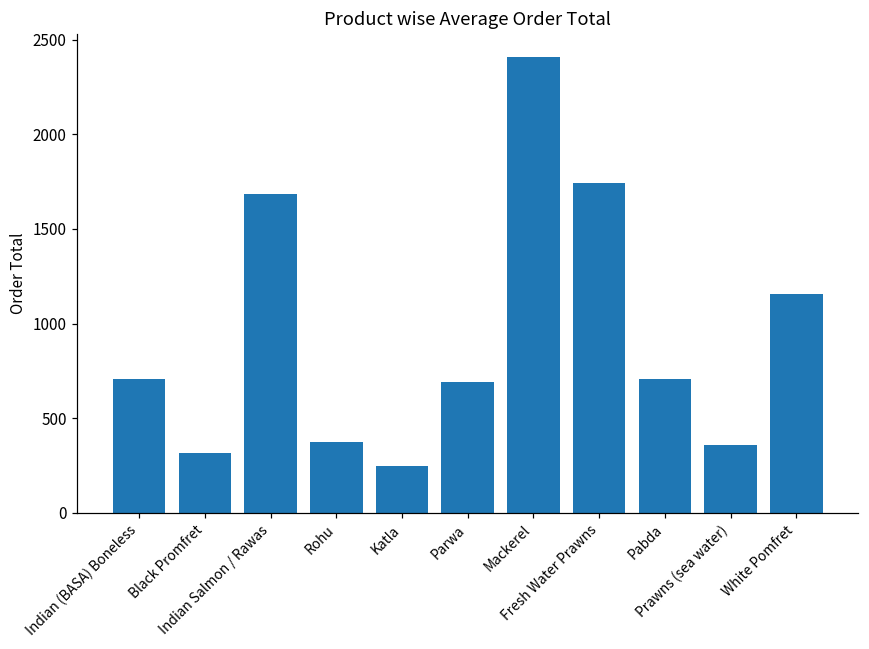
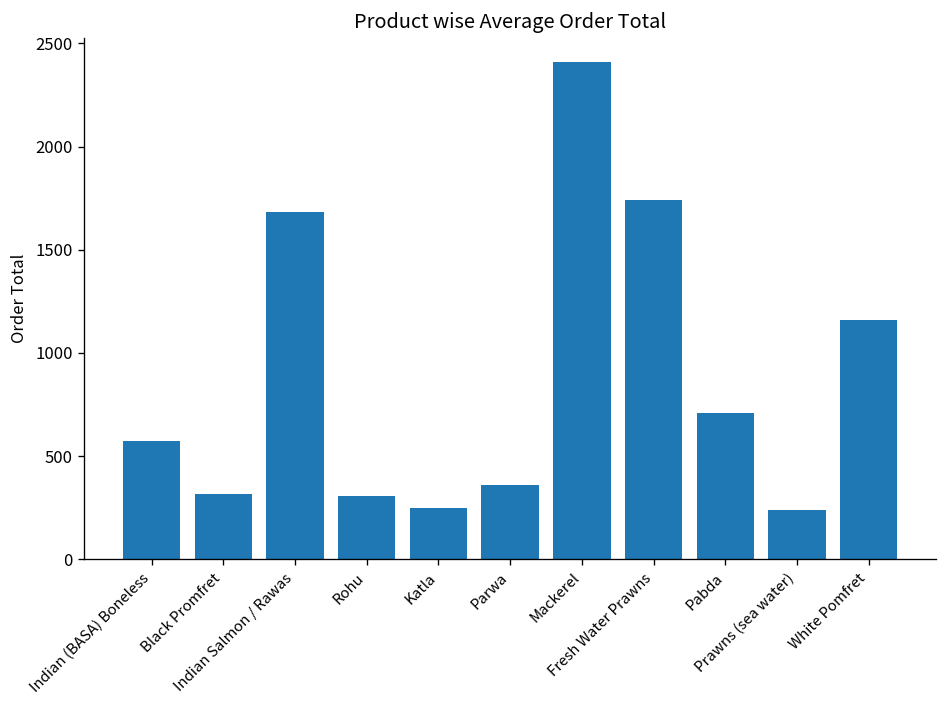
Indian (BASA) Boneless: 710 -> 570
Rohu: 380 -> 310
Parwa: 690 -> 360
Prawns (sea water): 360 -> 240
